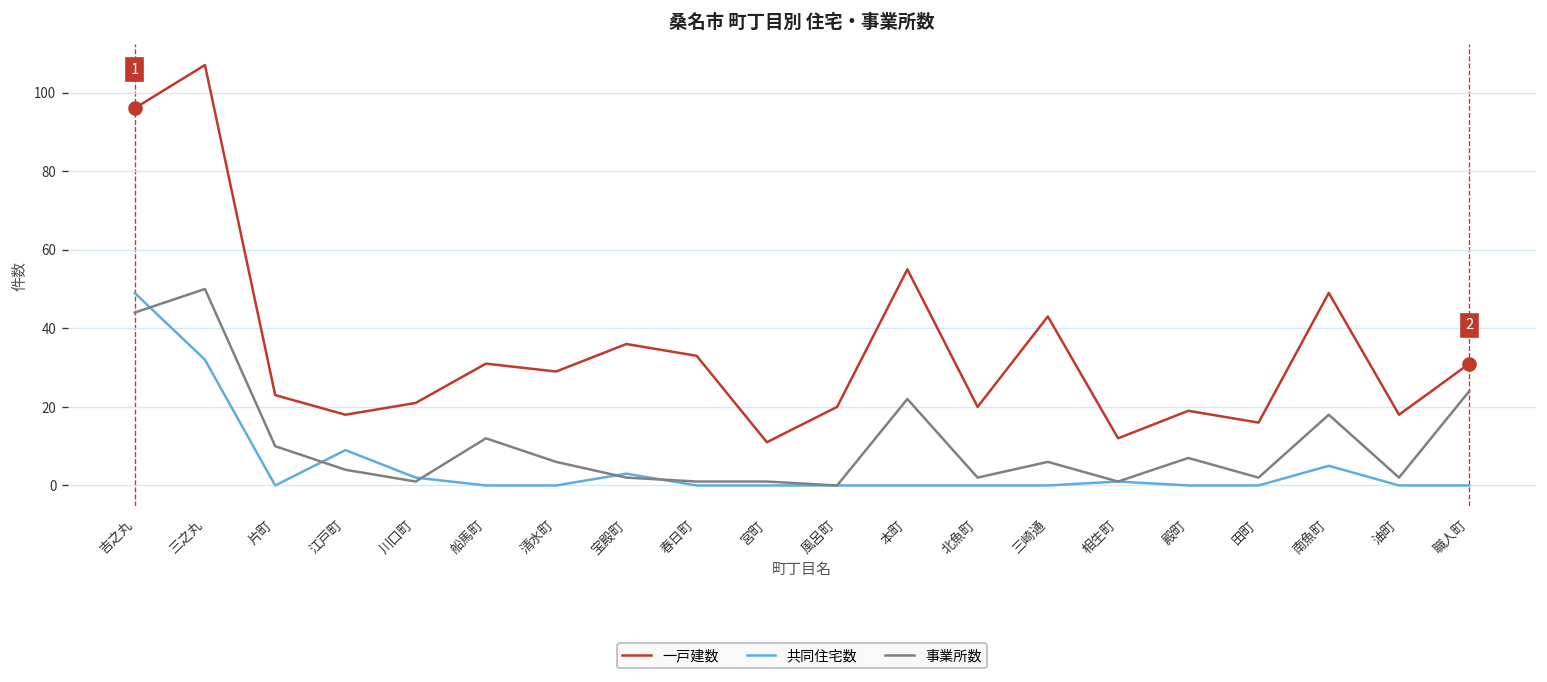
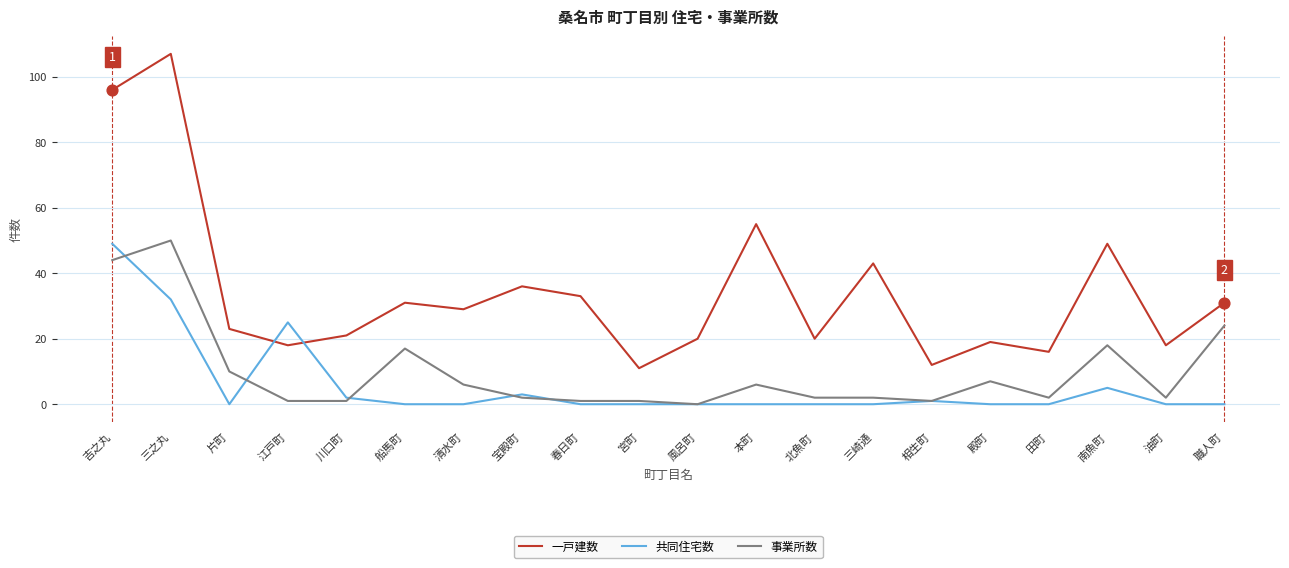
共同住宅数, 江戸町: 9 -> 25
事業所数, 江戸町: 4 -> 1
事業所数, 船馬町: 12 -> 17
事業所数, 本町: 22 -> 6
事業所数, 三崎通: 6 -> 2
